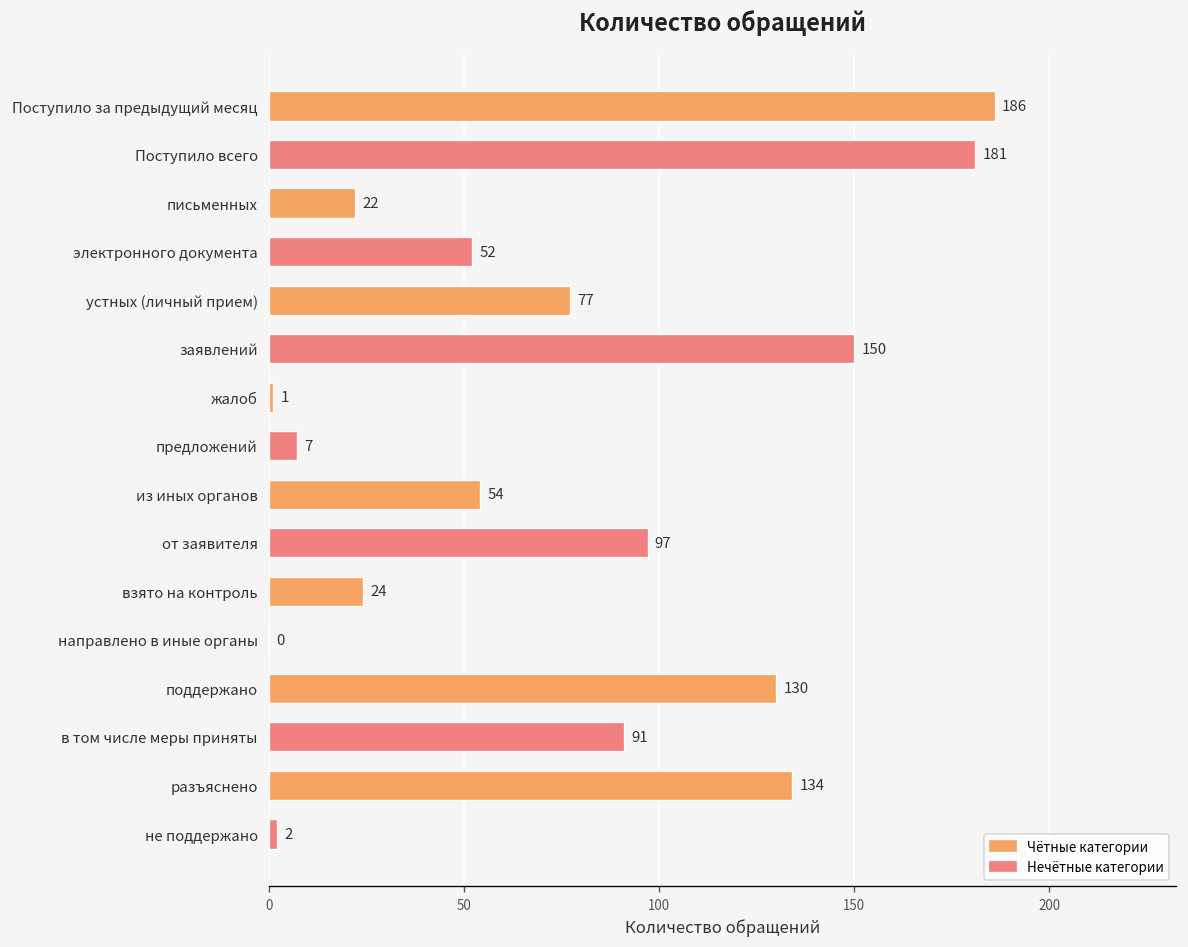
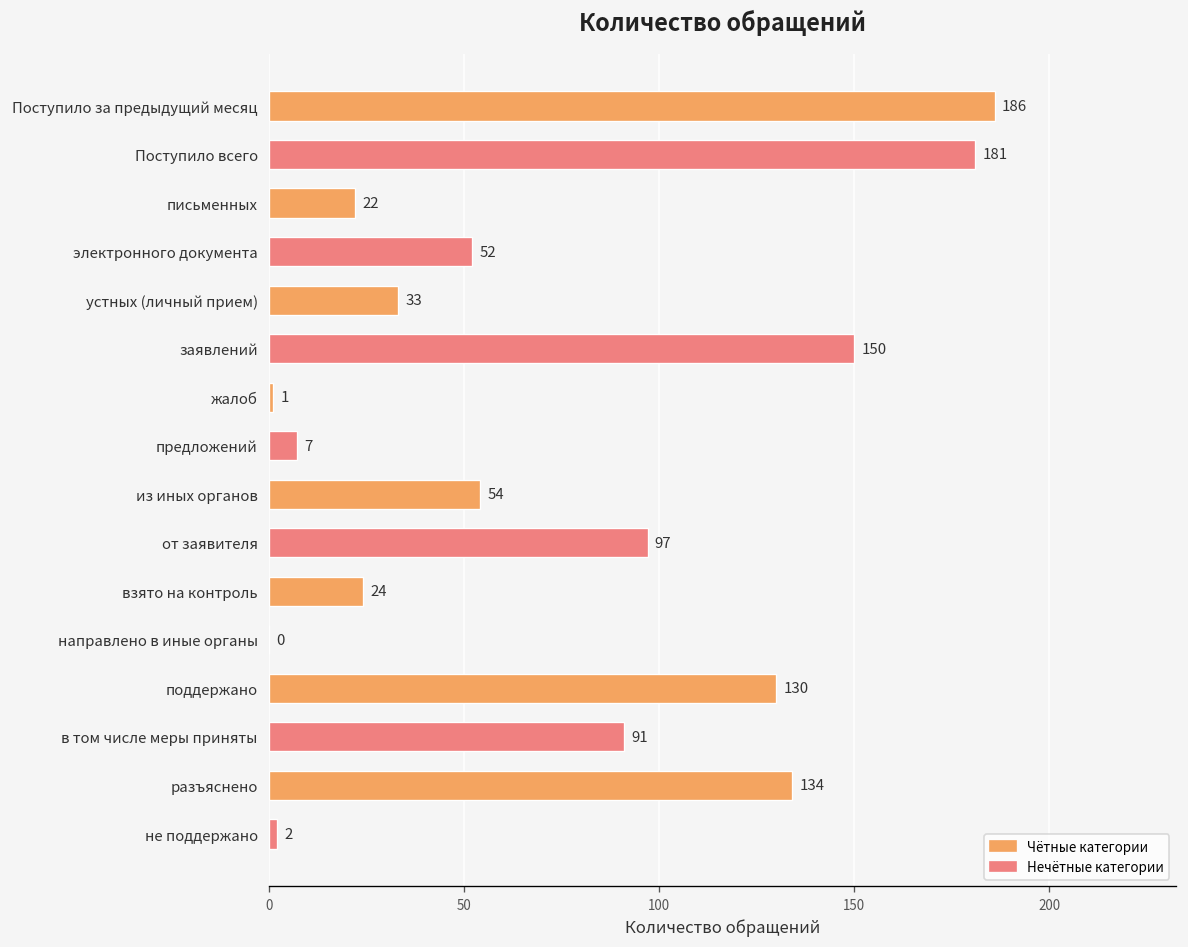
устных (личный прием): 77 -> 33
